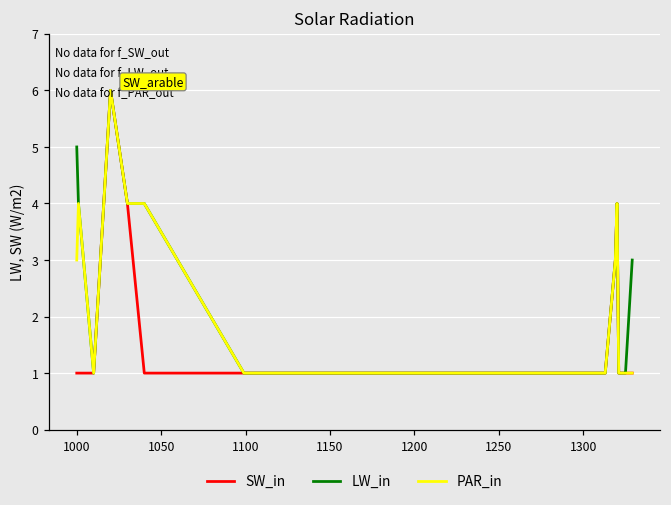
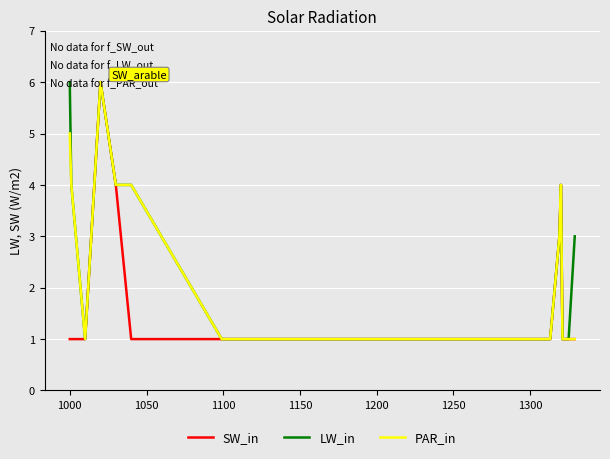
LW_in, 1000: 5 -> 6
PAR_in, 1000: 3 -> 5
